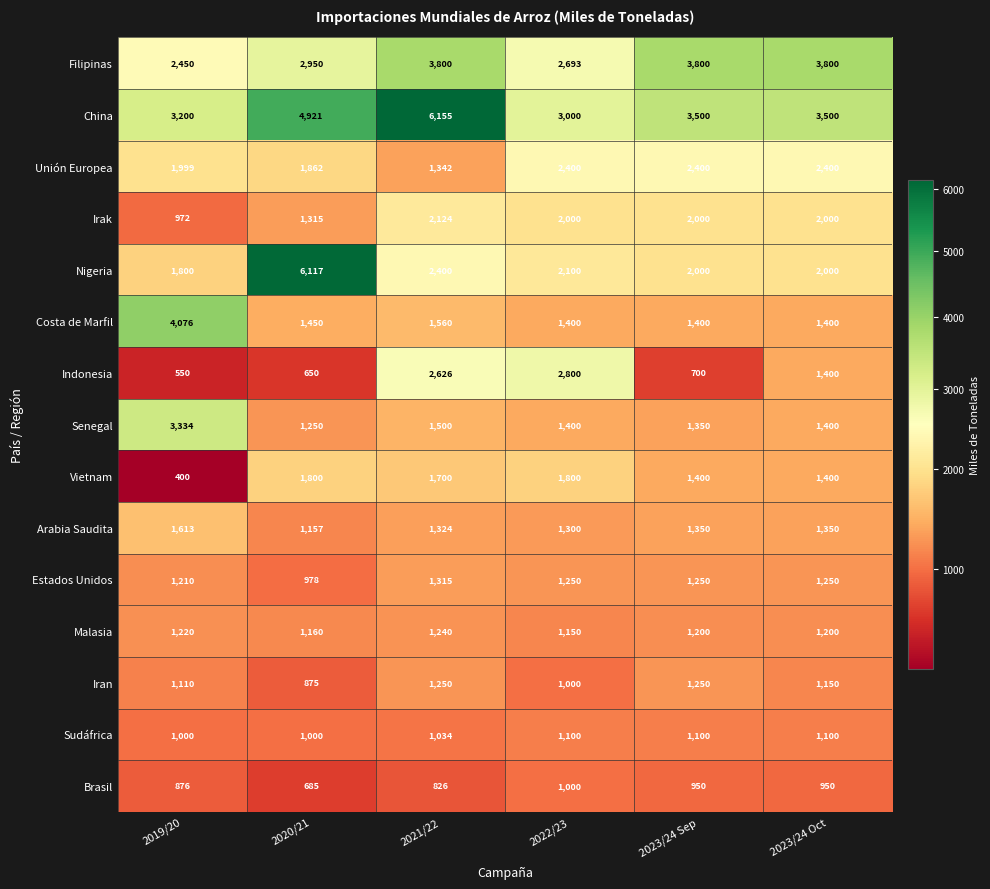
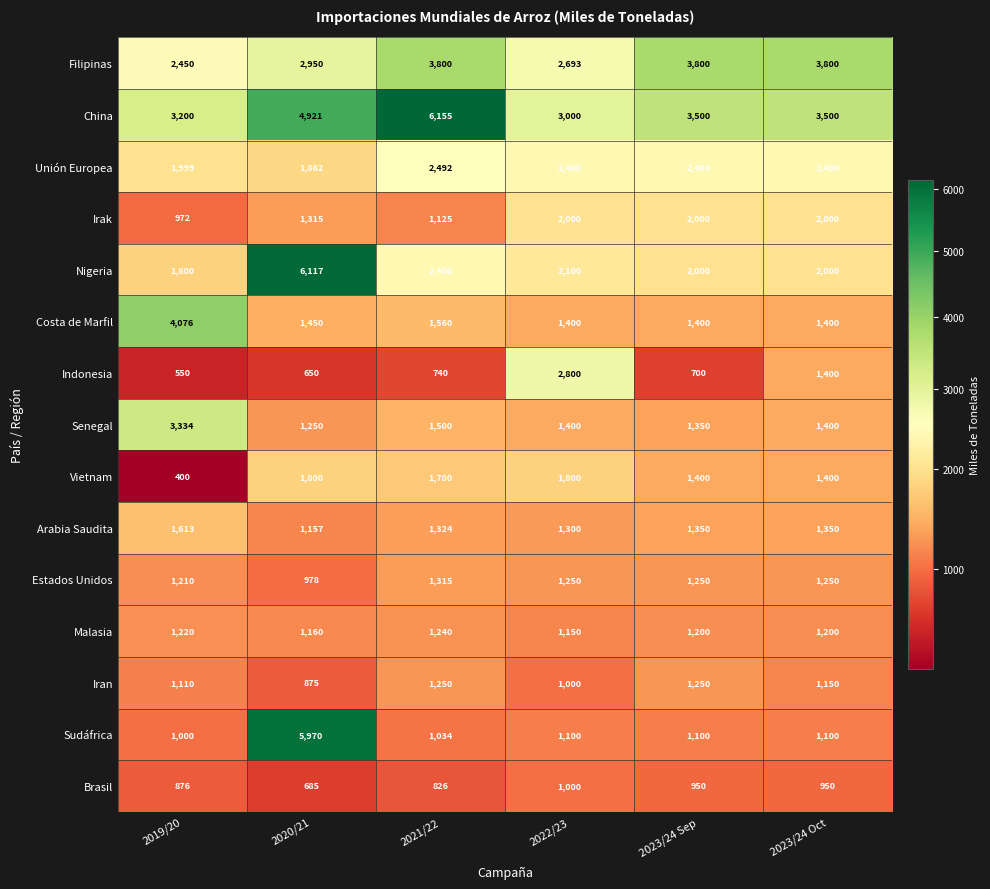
Unión Europea, 2021/22: 1,342 -> 2,492
Irak, 2021/22: 2,124 -> 1,125
Indonesia, 2021/22: 2,626 -> 740
Sudáfrica, 2020/21: 1,000 -> 5,970
